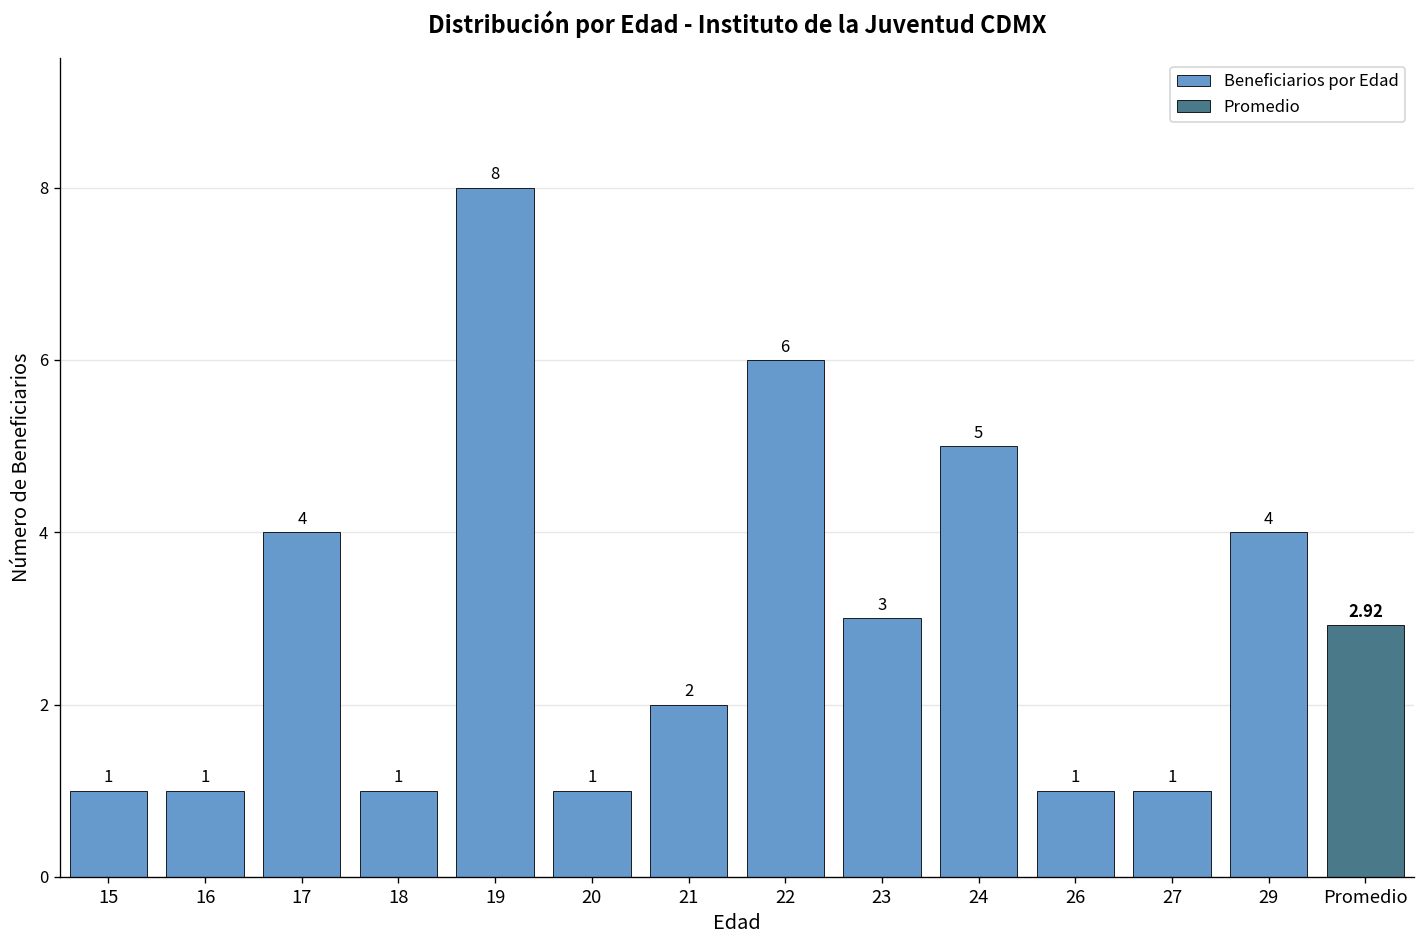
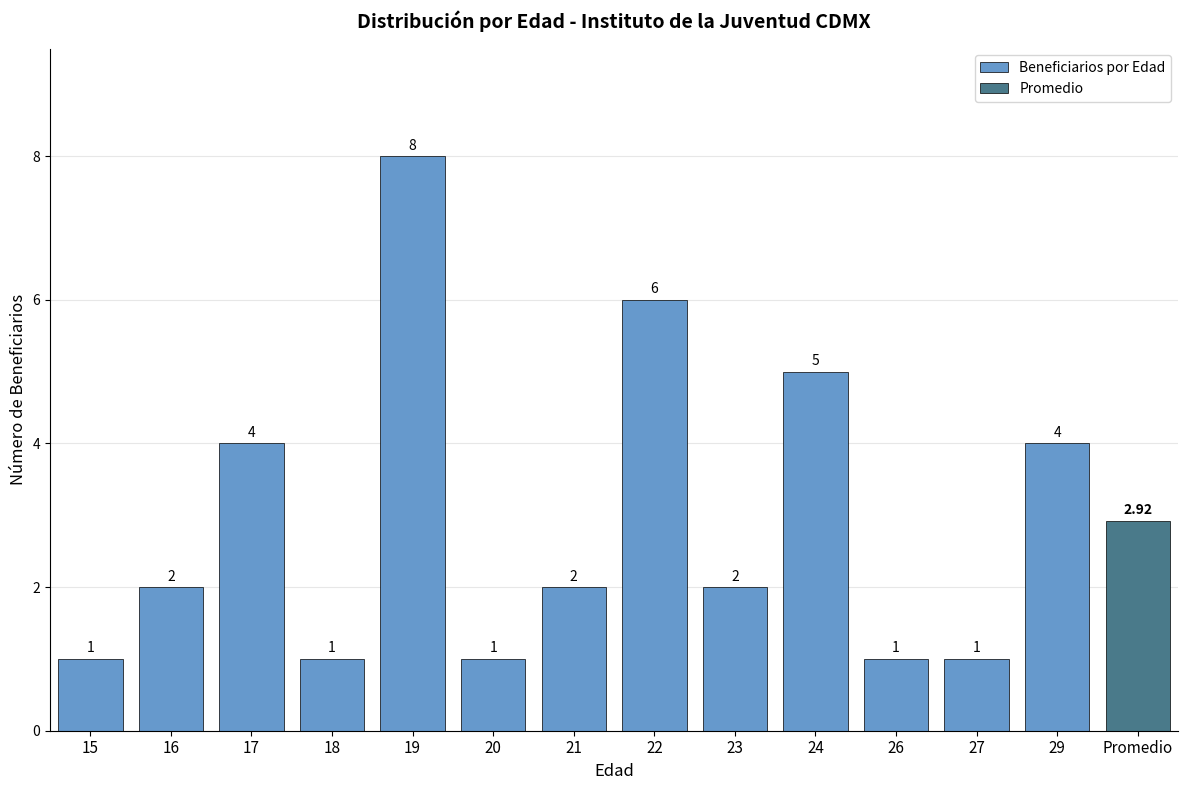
Beneficiarios por Edad, 16: 1 -> 2
Beneficiarios por Edad, 23: 3 -> 2
